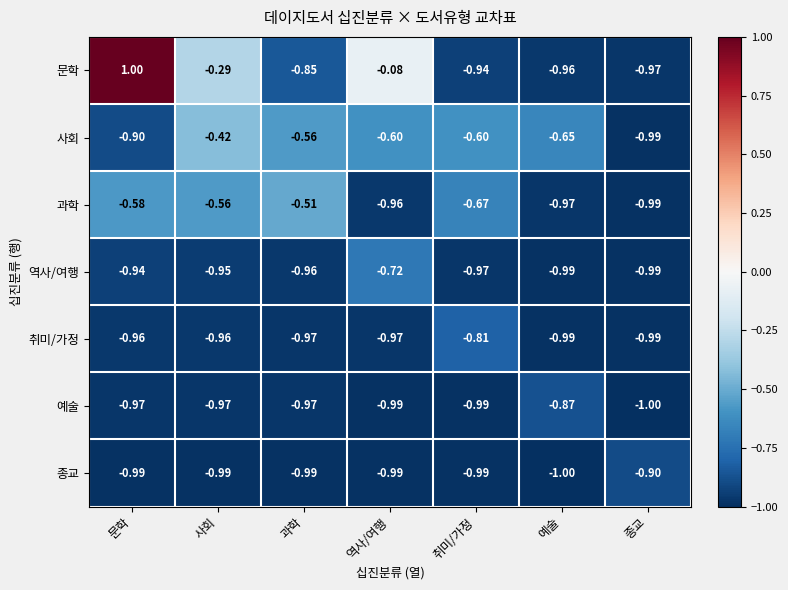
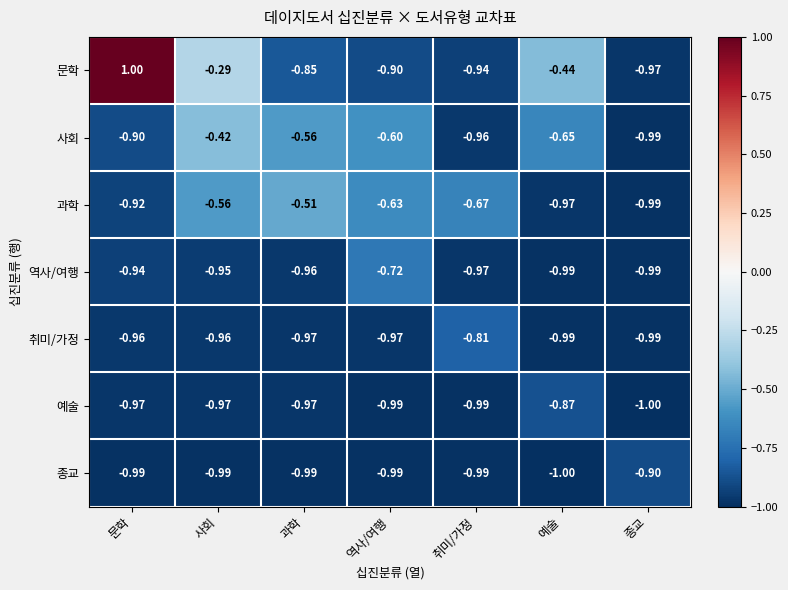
문학, 역사/여행: -0.08 -> -0.90
문학, 예술: -0.96 -> -0.44
사회, 취미/가정: -0.60 -> -0.96
과학, 문학: -0.58 -> -0.92
과학, 역사/여행: -0.96 -> -0.63
